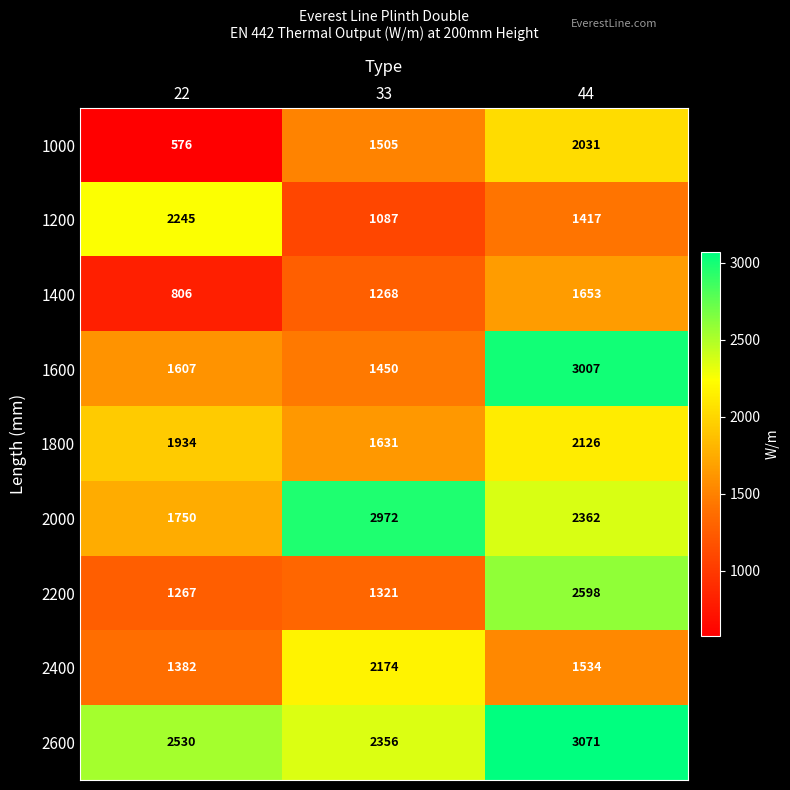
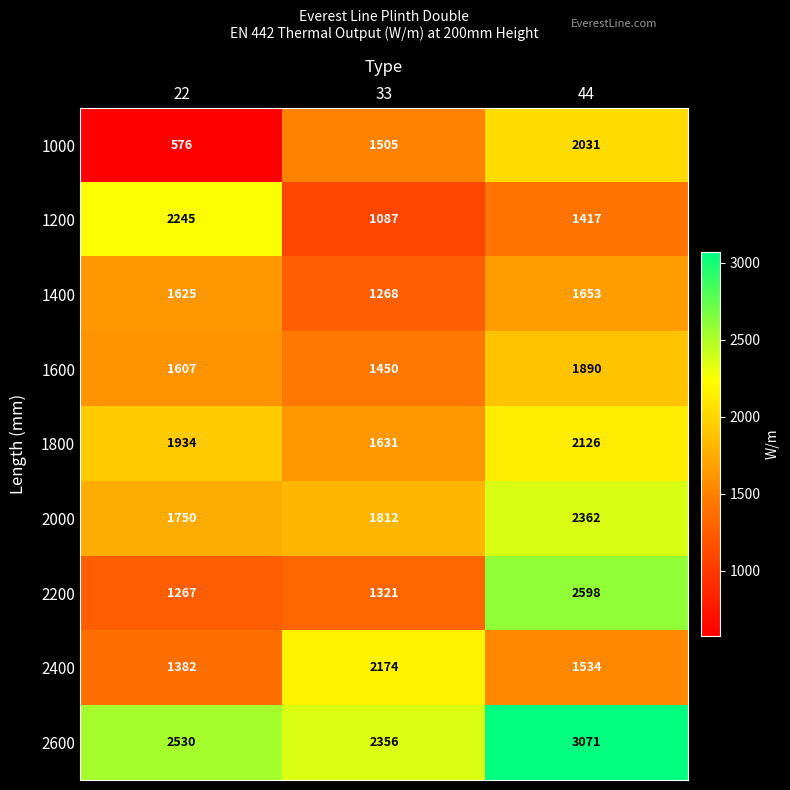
1400, 22: 806 -> 1625
1600, 44: 3007 -> 1890
2000, 33: 2972 -> 1812
